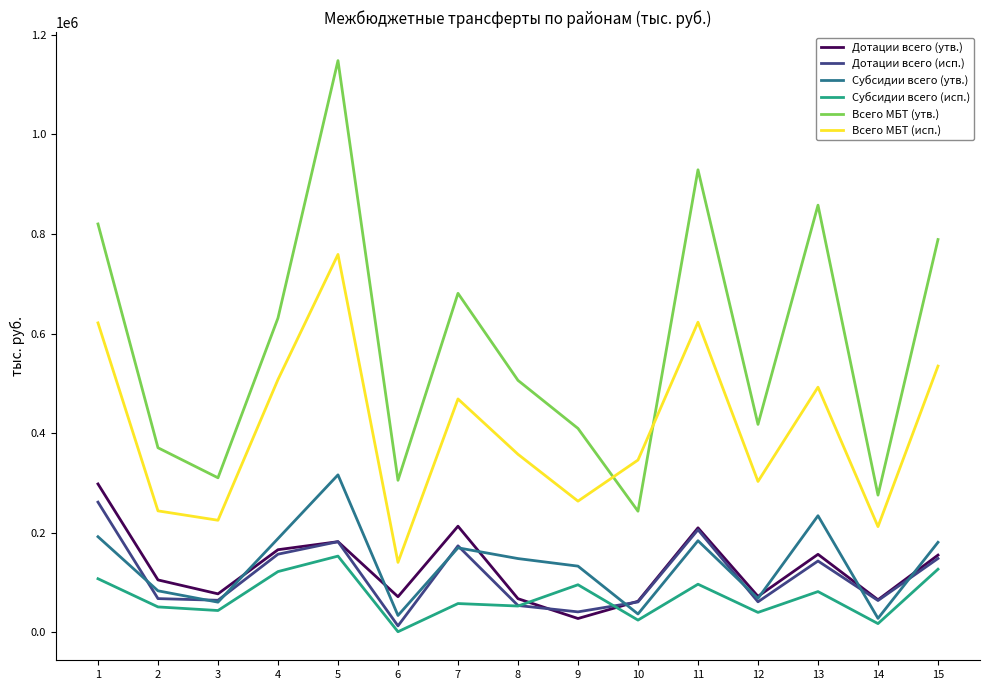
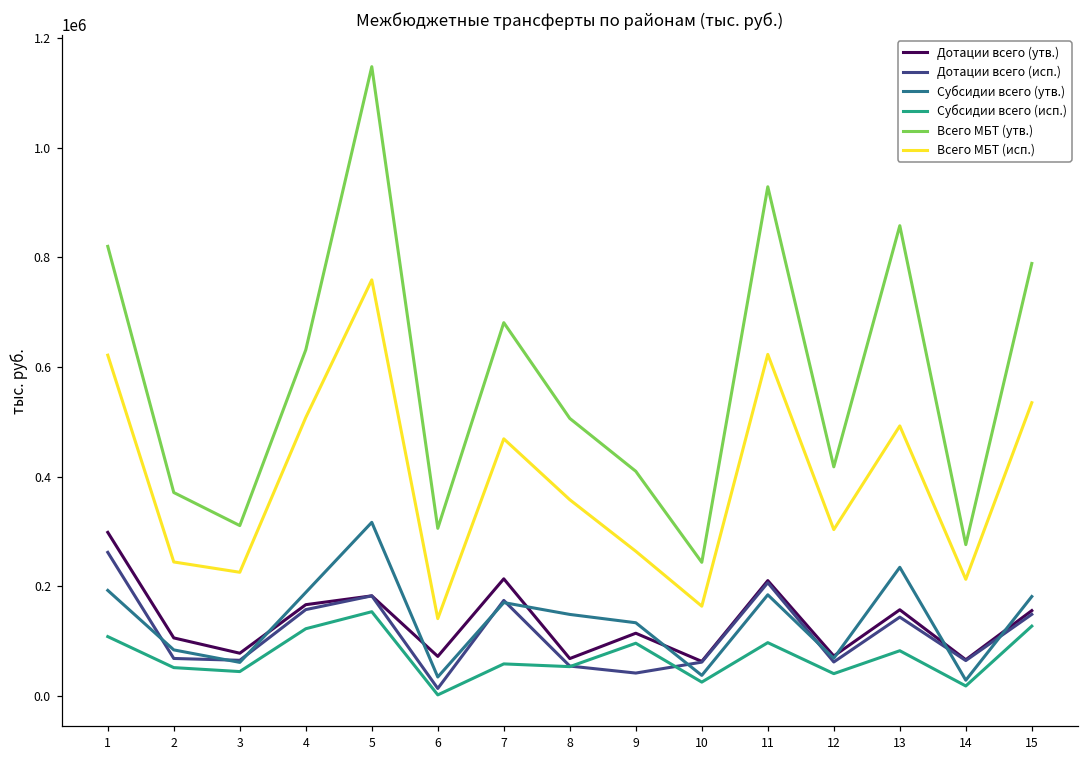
Дотации всего (утв.), 9: 30000 -> 110000
Всего МБТ (исп.), 10: 350000 -> 160000
